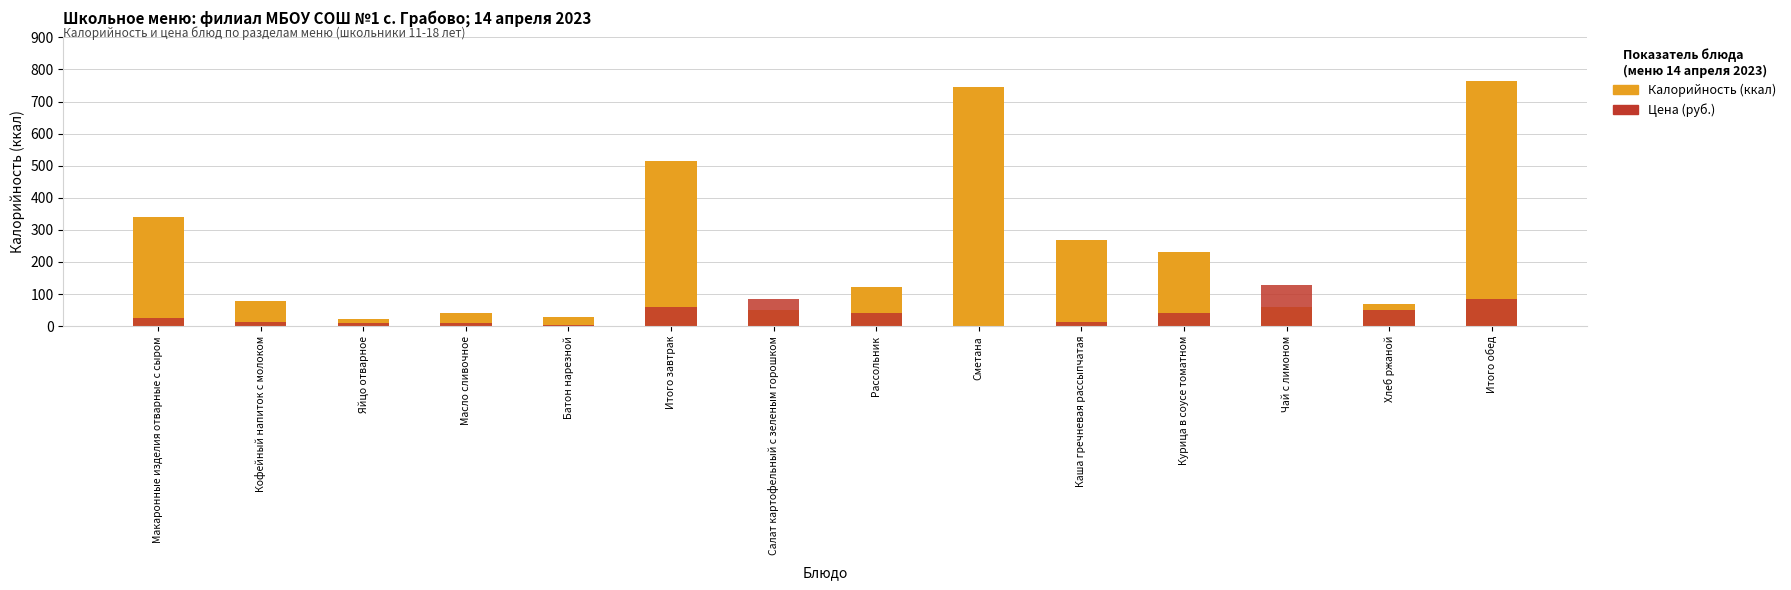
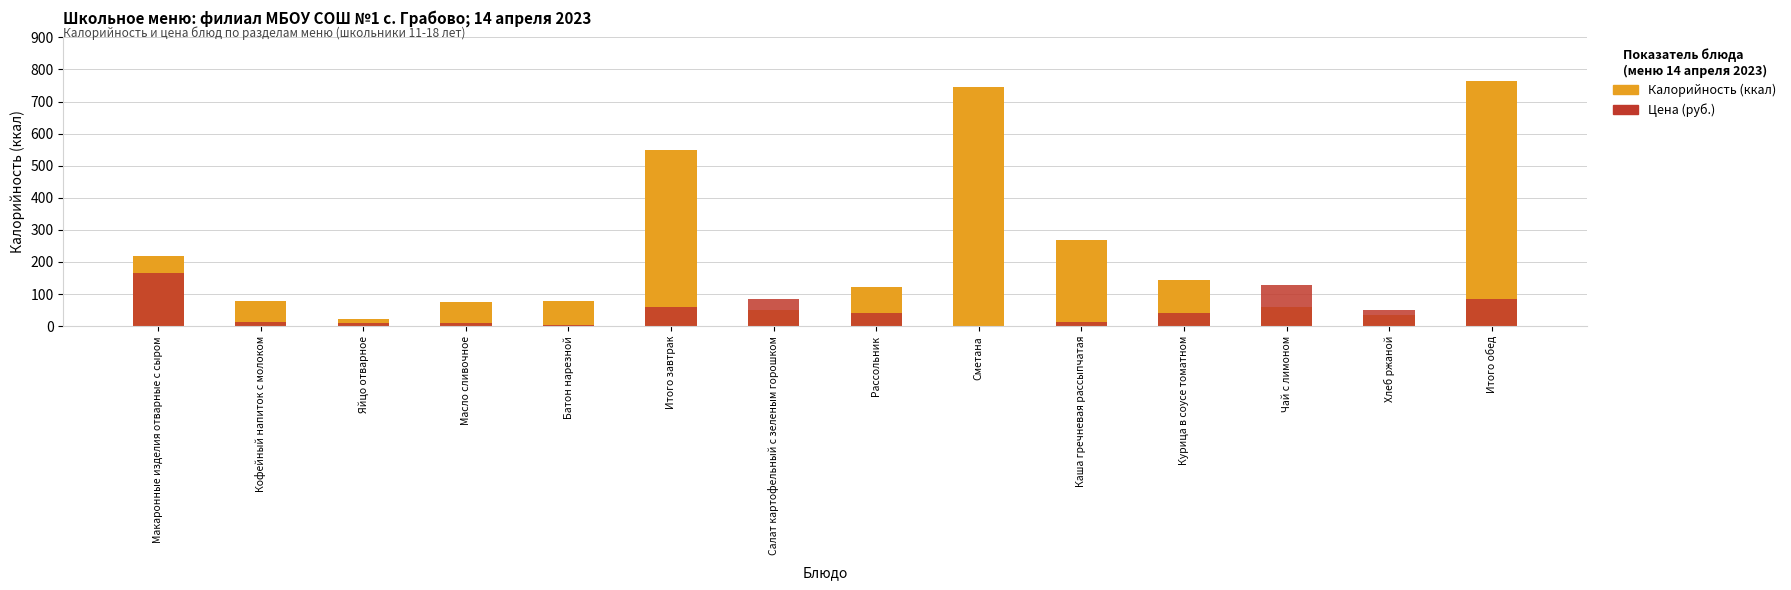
Калорийность (ккал), Макаронные изделия отварные с сыром: 340 -> 220
Цена (руб.), Макаронные изделия отварные с сыром: 30 -> 160
Калорийность (ккал), Масло сливочное: 40 -> 70
Калорийность (ккал), Батон нарезной: 30 -> 80
Калорийность (ккал), Итого завтрак: 520 -> 550
Калорийность (ккал), Курица в соусе томатном: 230 -> 140
Калорийность (ккал), Хлеб ржаной: 70 -> 30
